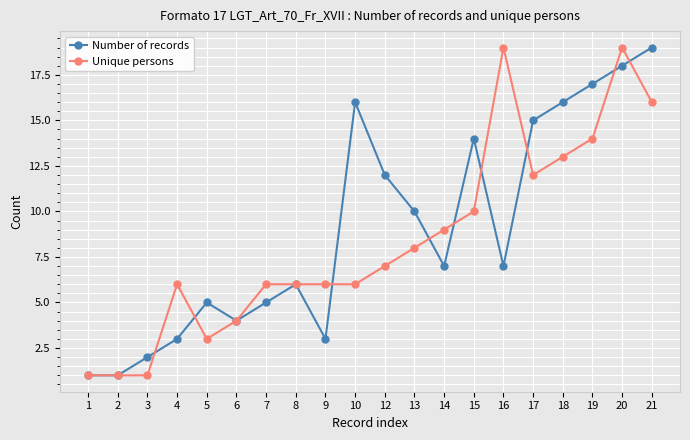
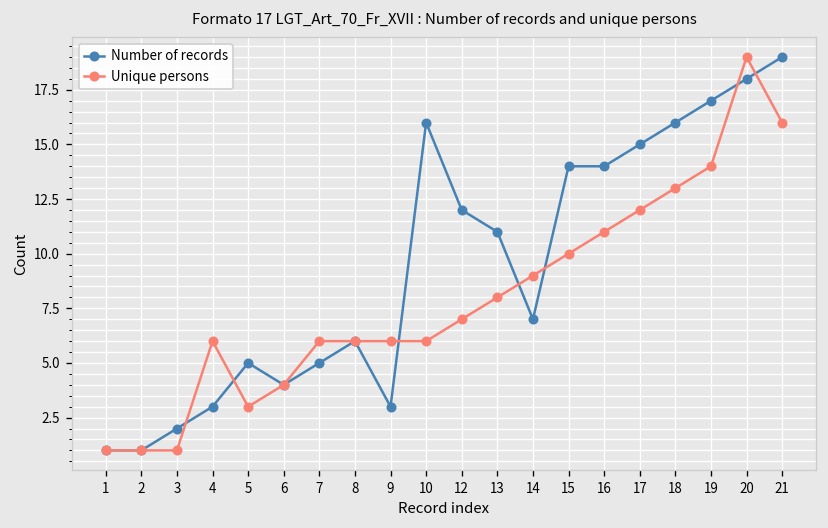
Number of records, 13: 10 -> 11
Number of records, 16: 7 -> 14
Unique persons, 16: 19 -> 11
